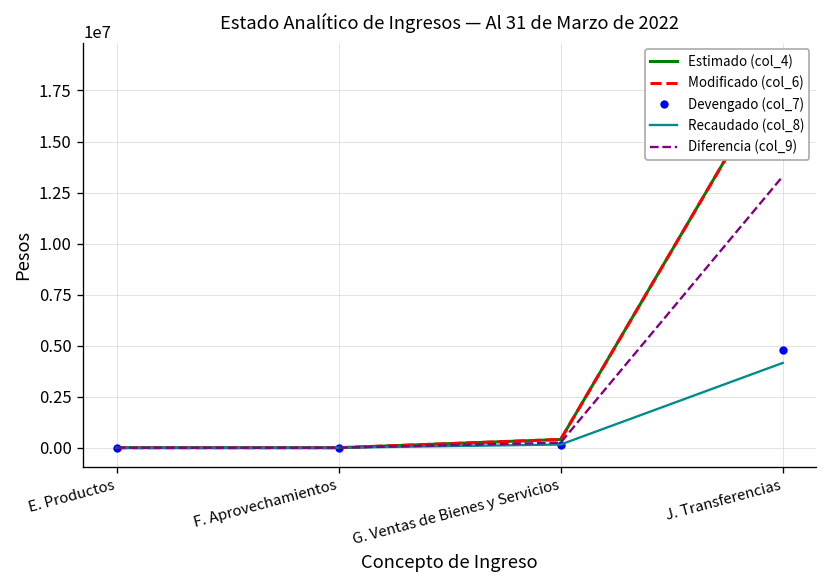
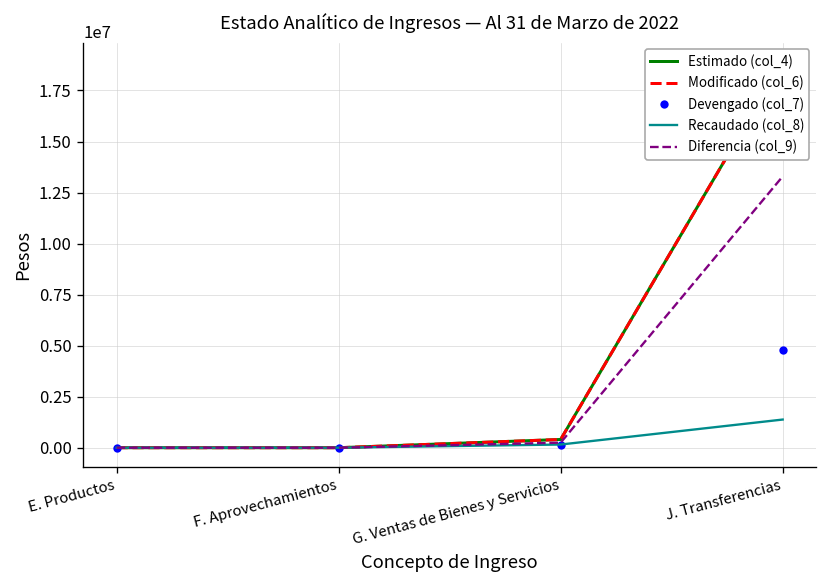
Recaudado (col_8), J. Transferencias: 4200000 -> 1400000
